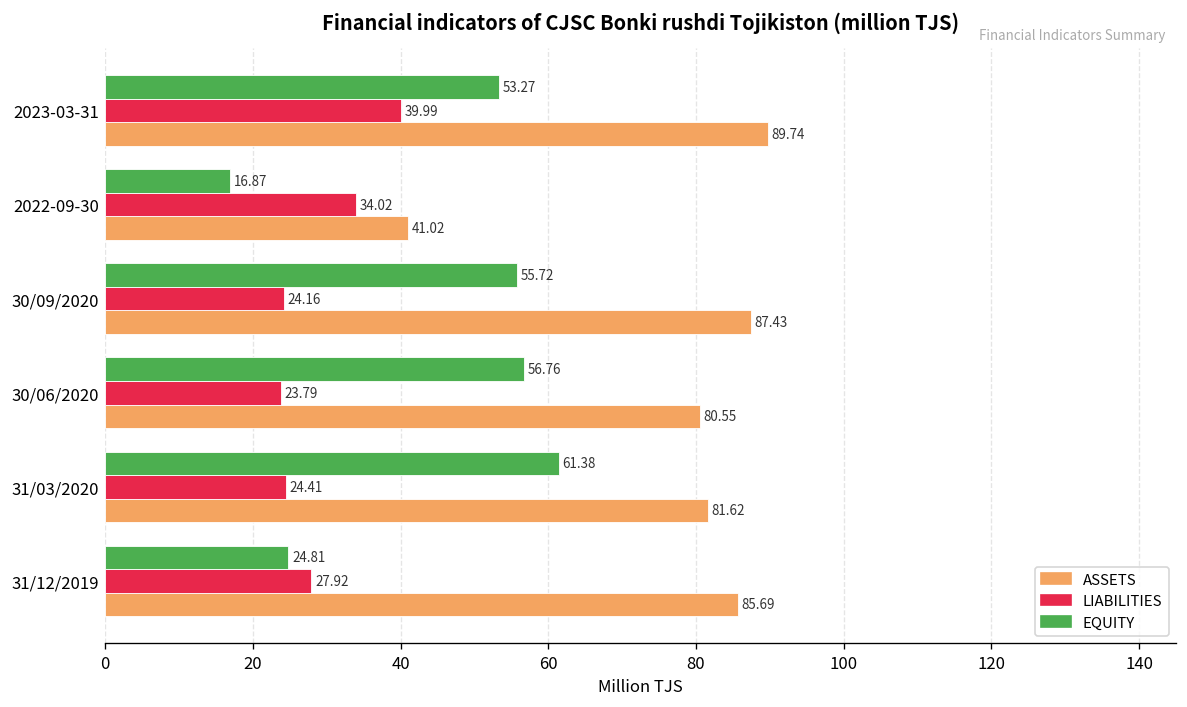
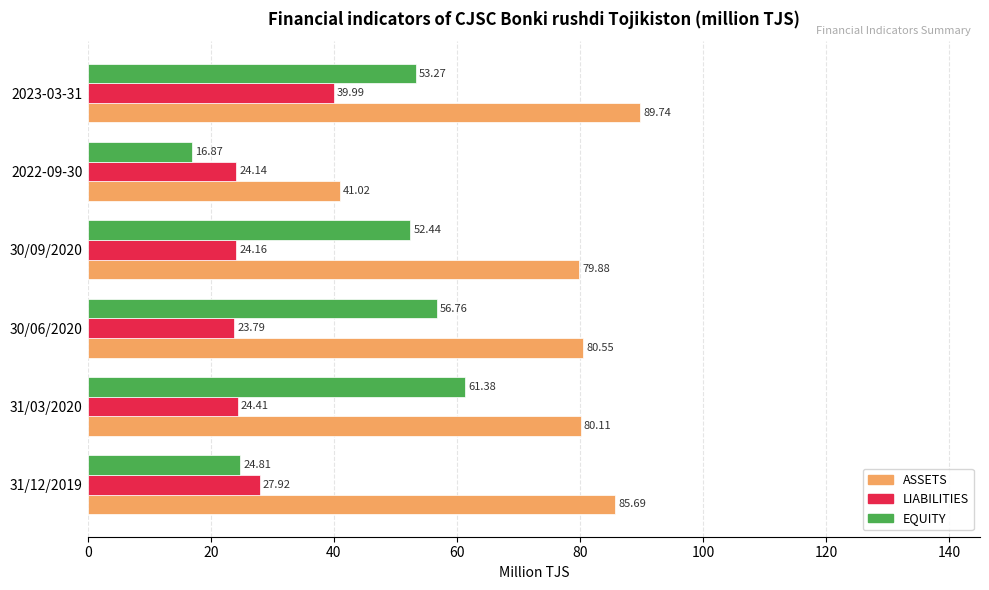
LIABILITIES, 2022-09-30: 34.02 -> 24.14
EQUITY, 30/09/2020: 55.72 -> 52.44
ASSETS, 30/09/2020: 87.43 -> 79.88
ASSETS, 31/03/2020: 81.62 -> 80.11
